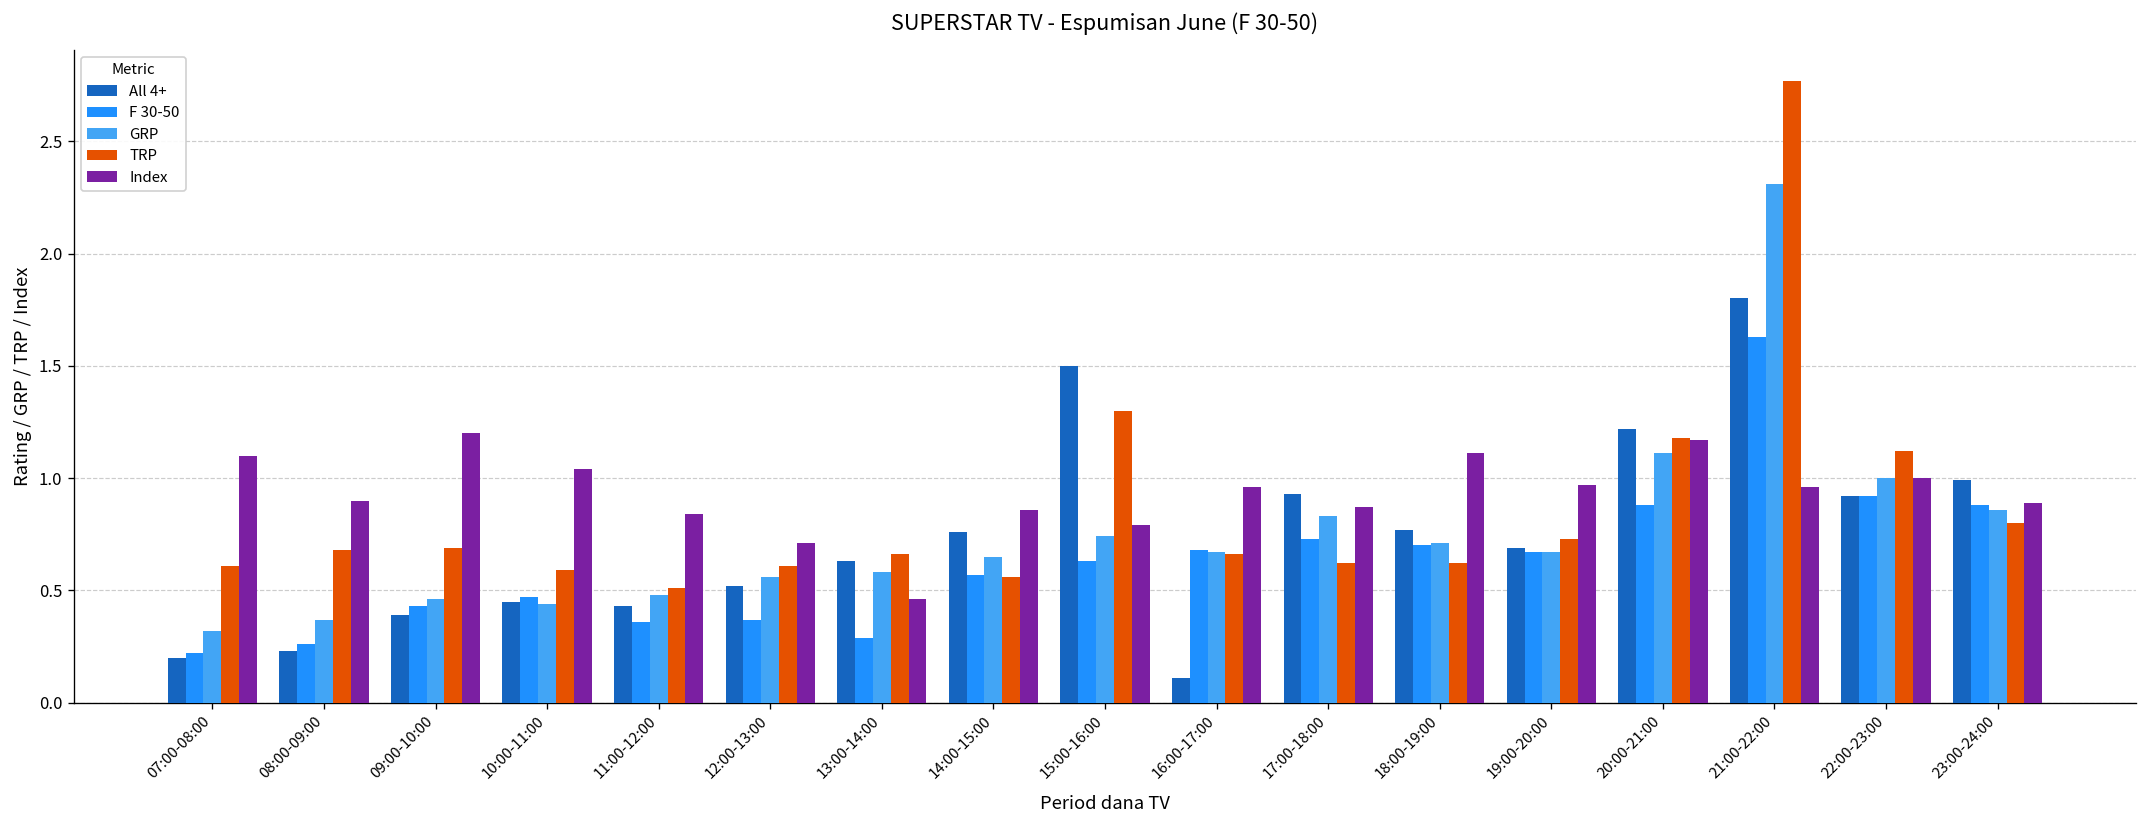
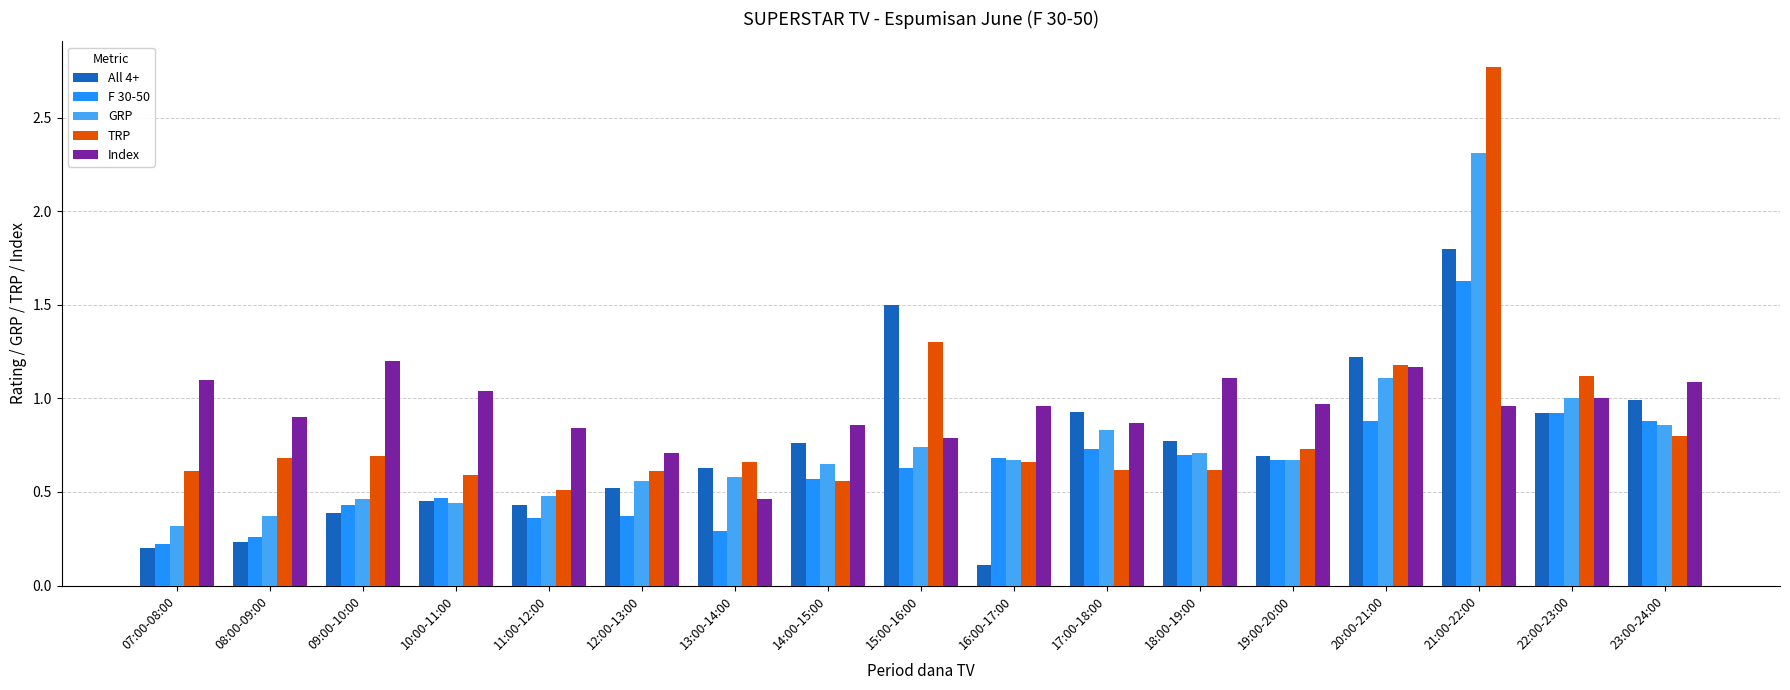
Index, 23:00-24:00: 0.89 -> 1.09
